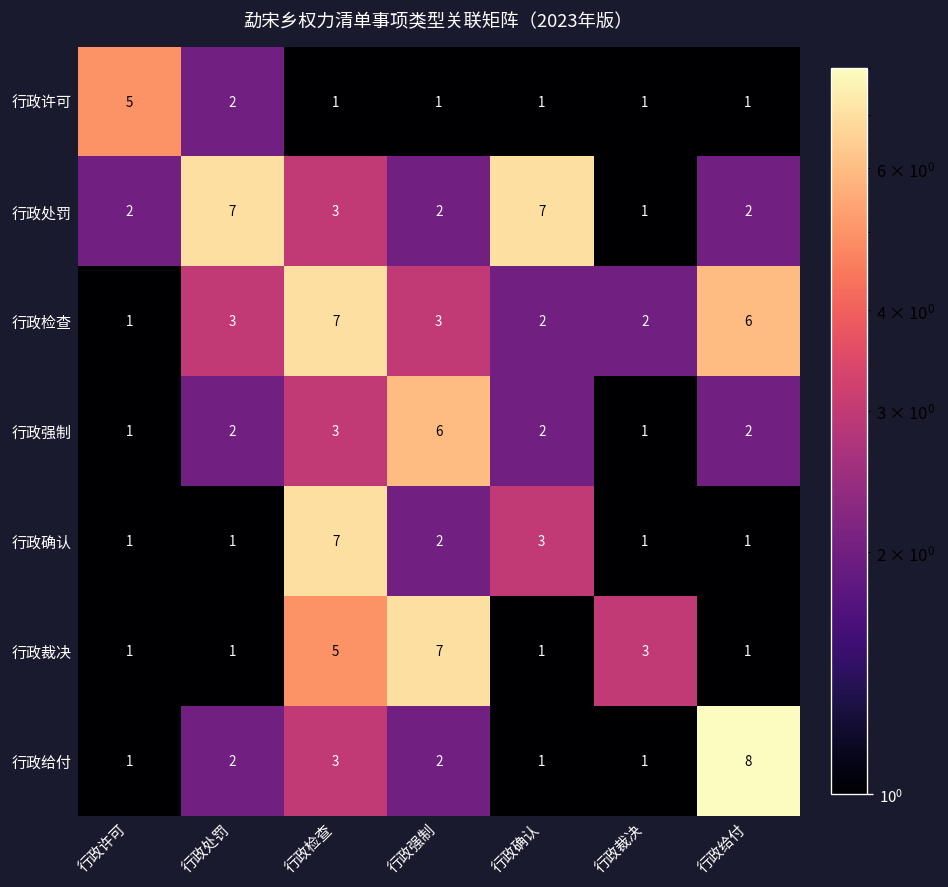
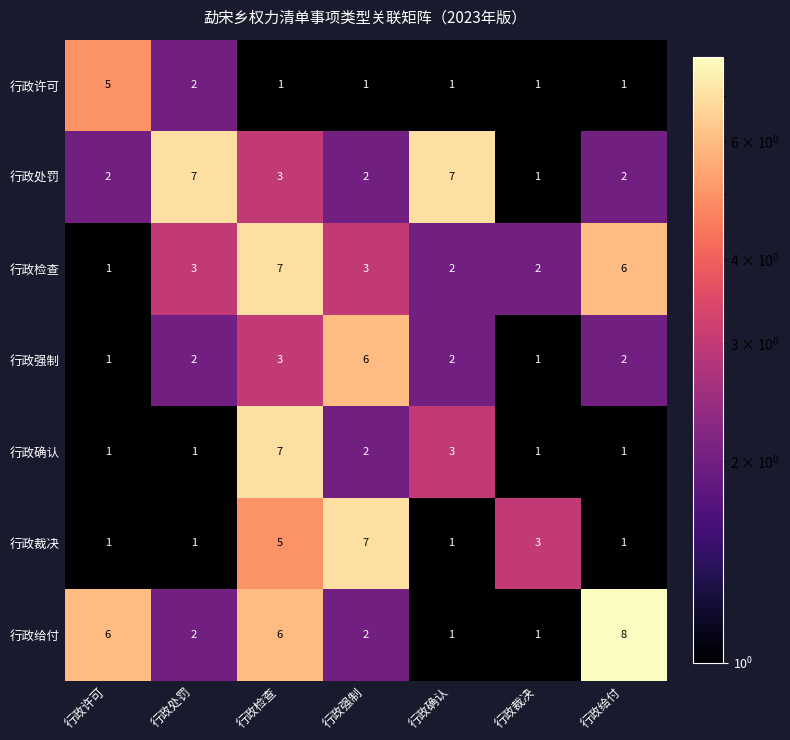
行政给付, 行政许可: 1 -> 6
行政给付, 行政检查: 3 -> 6
